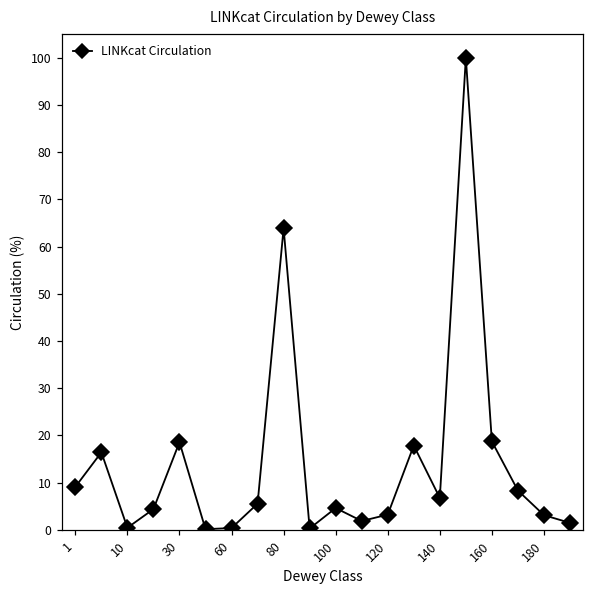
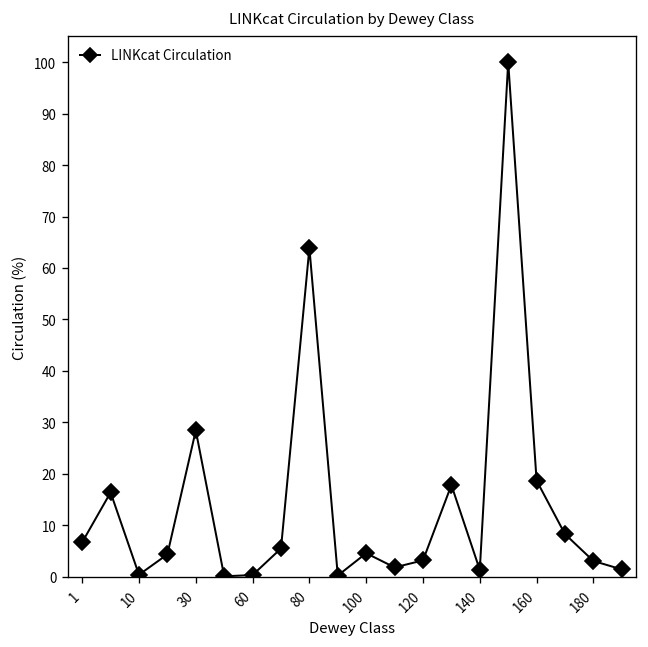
1: 9 -> 7
30: 19 -> 28
140: 7 -> 1
